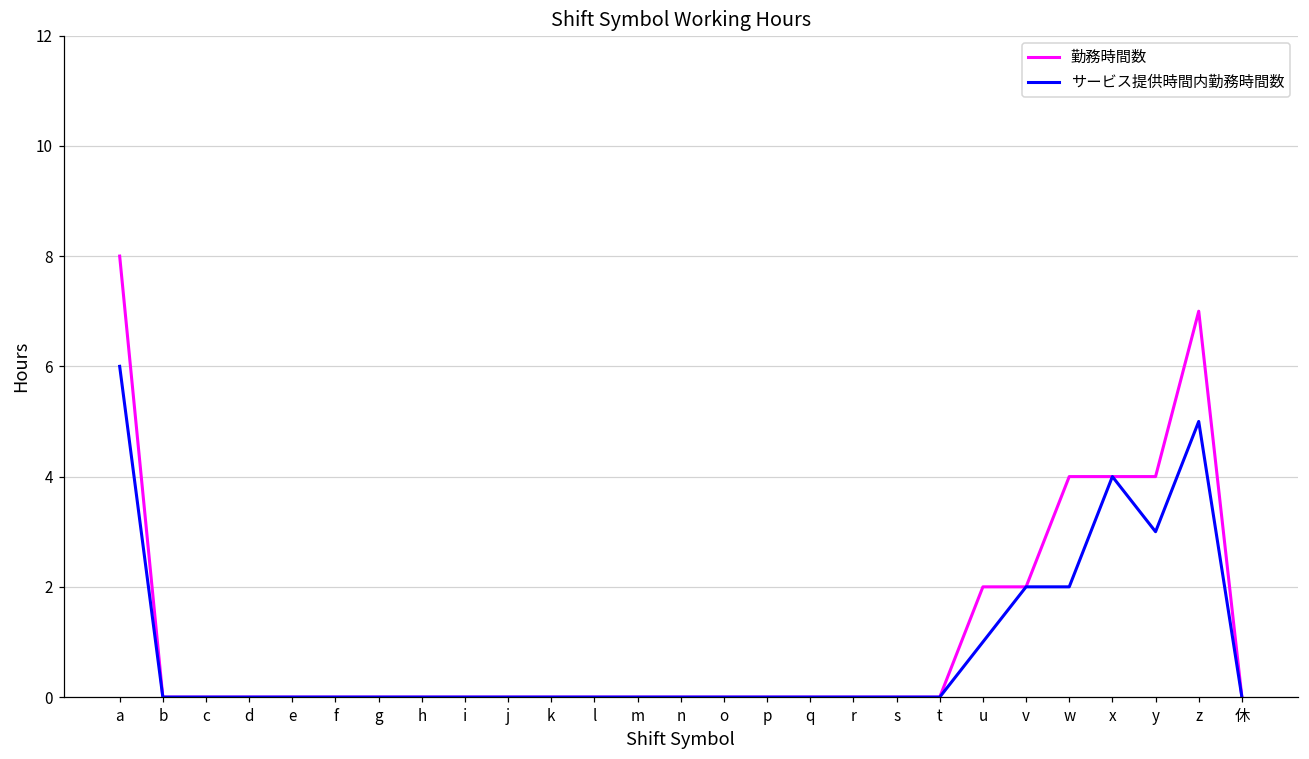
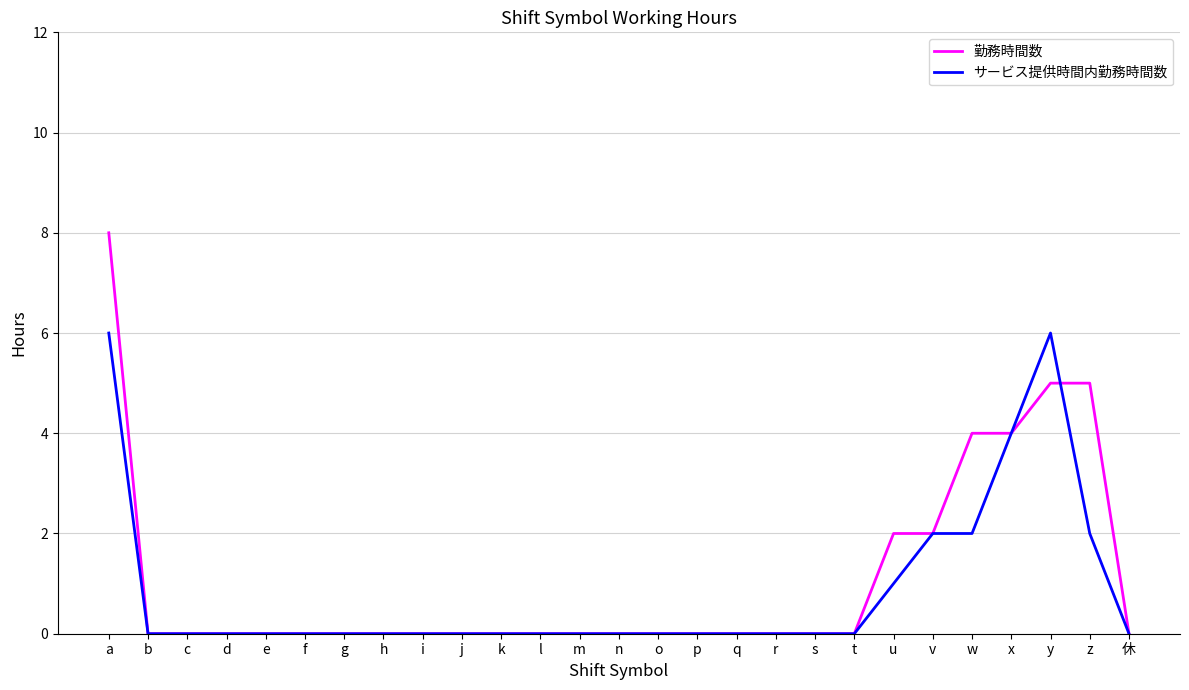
勤務時間数, y: 4 -> 5
サービス提供時間内勤務時間数, y: 3 -> 6
勤務時間数, z: 7 -> 5
サービス提供時間内勤務時間数, z: 5 -> 2
